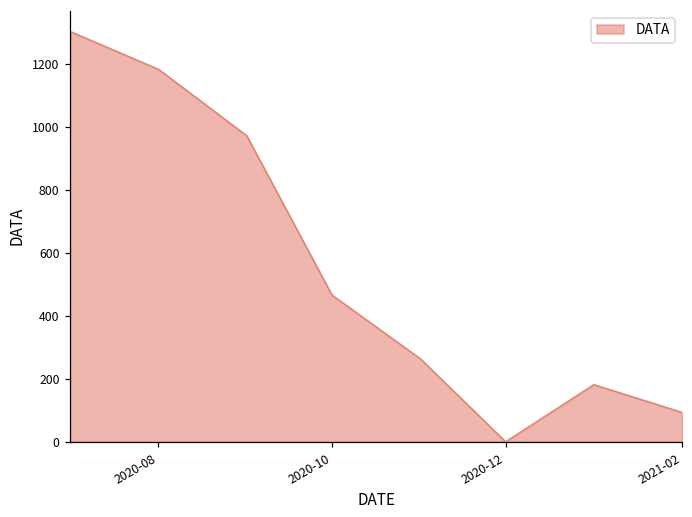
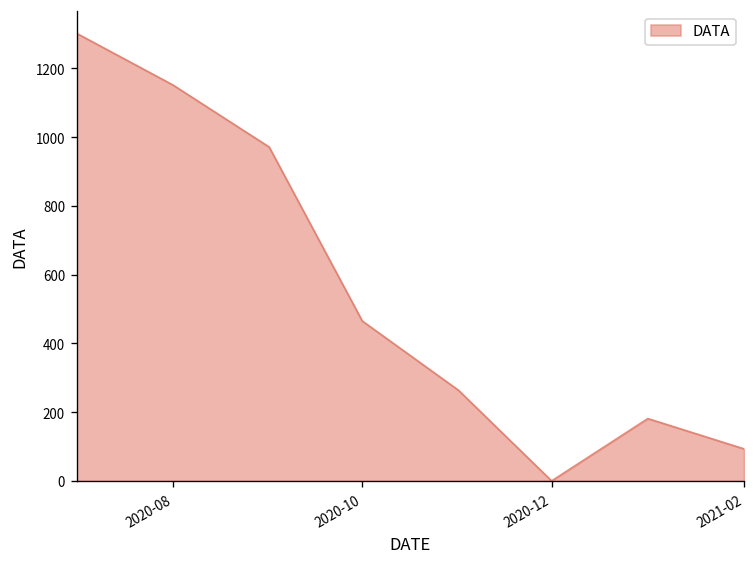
2020-08: 1180 -> 1150
